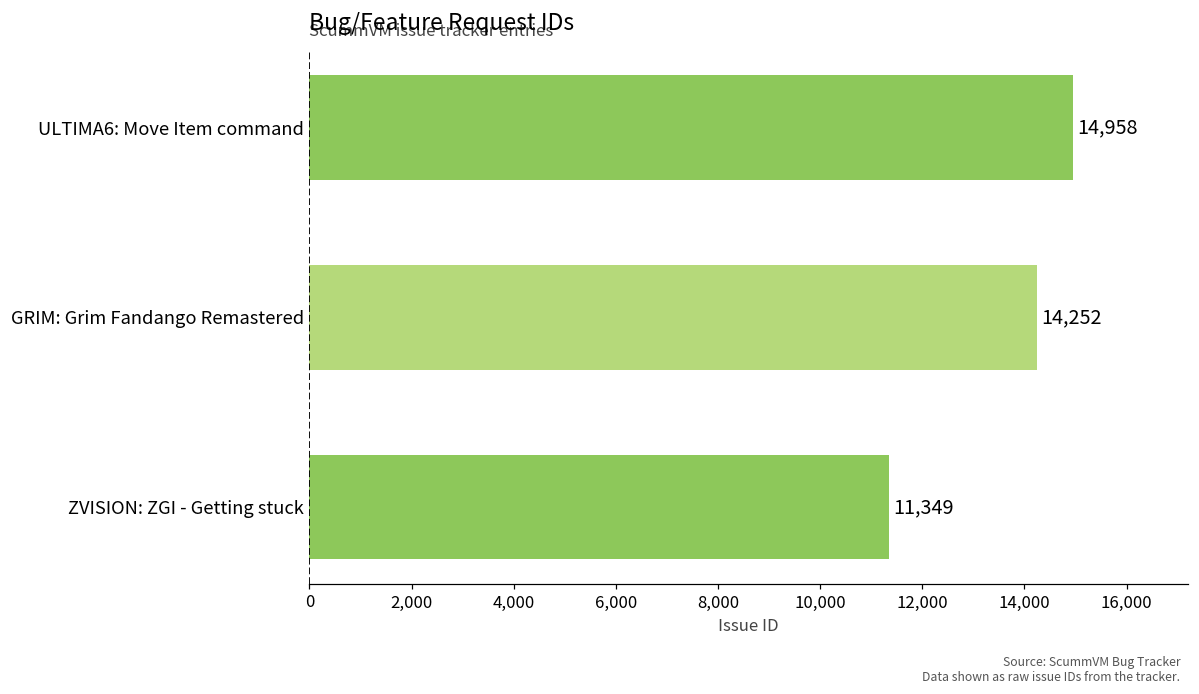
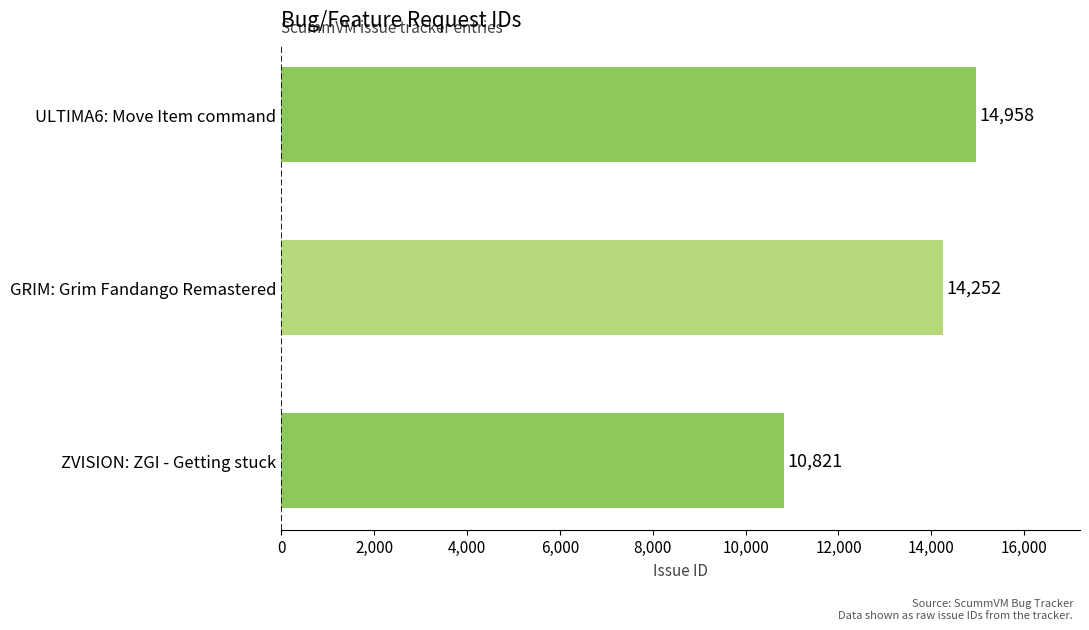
ZVISION: ZGI - Getting stuck: 11,349 -> 10,821
